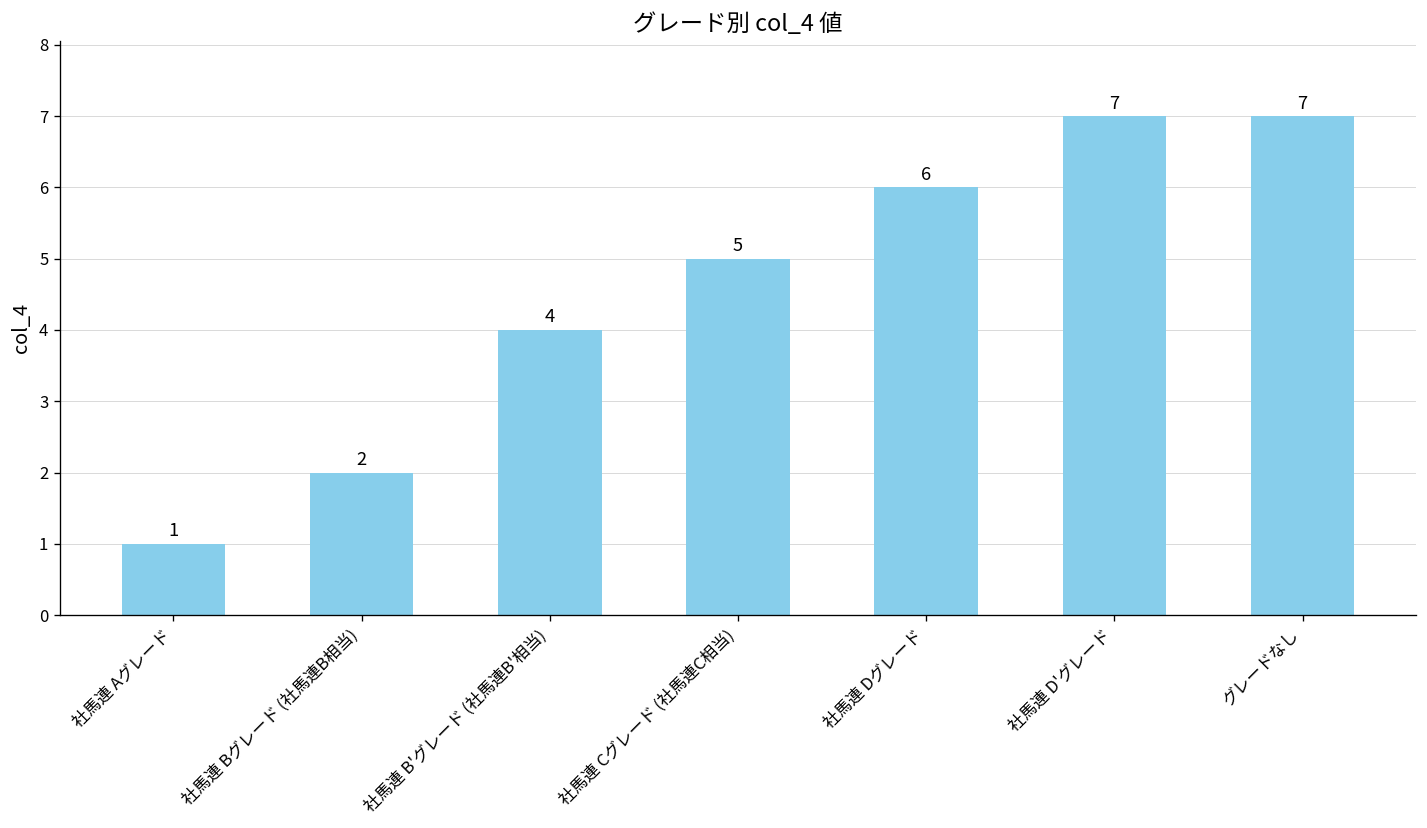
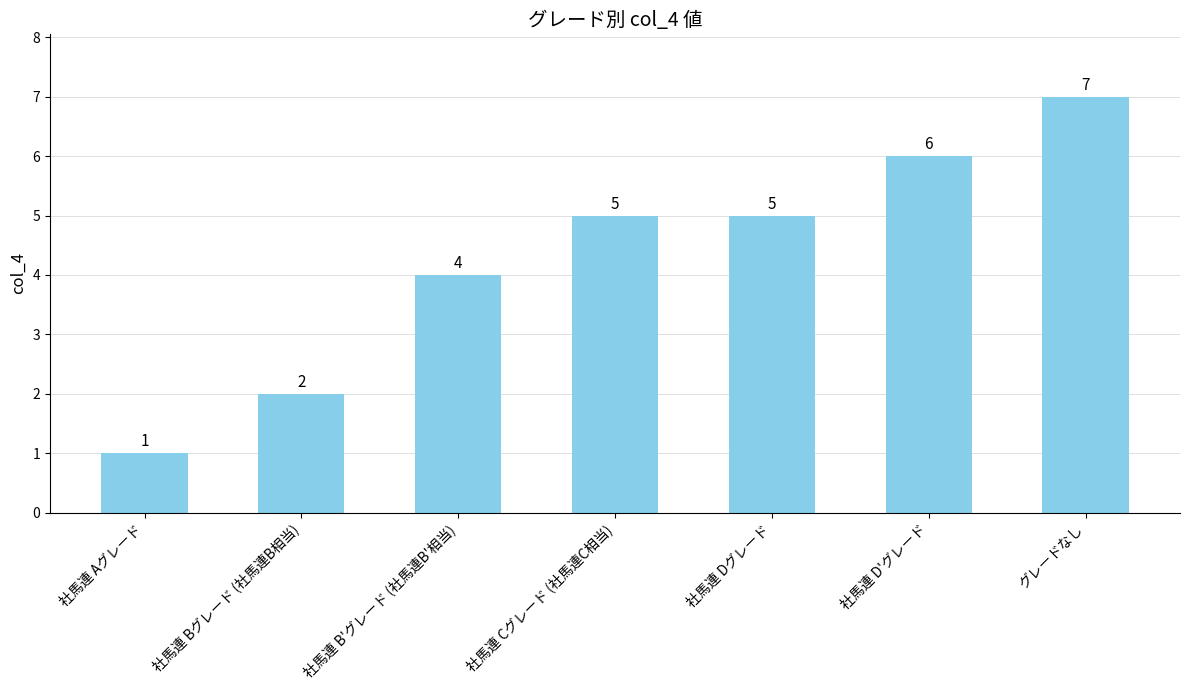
社馬連 Dグレード: 6 -> 5
社馬連 D'グレード: 7 -> 6
